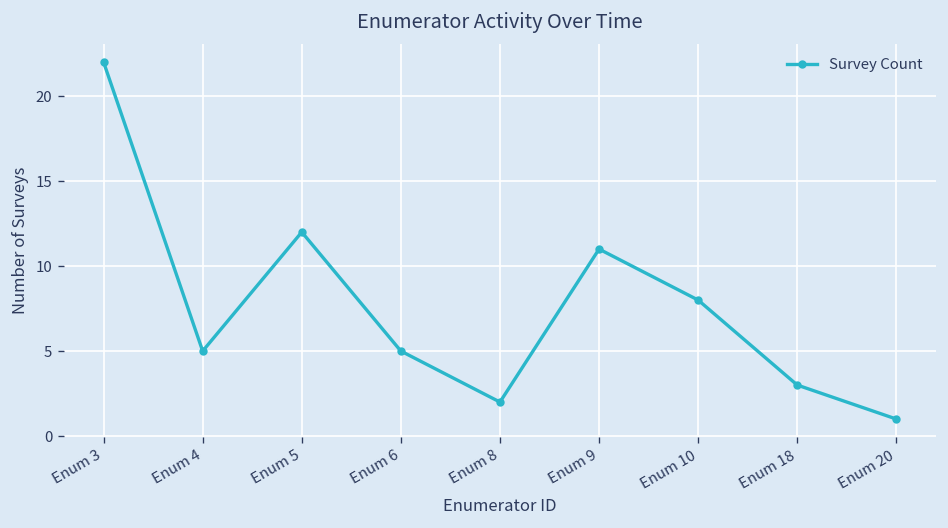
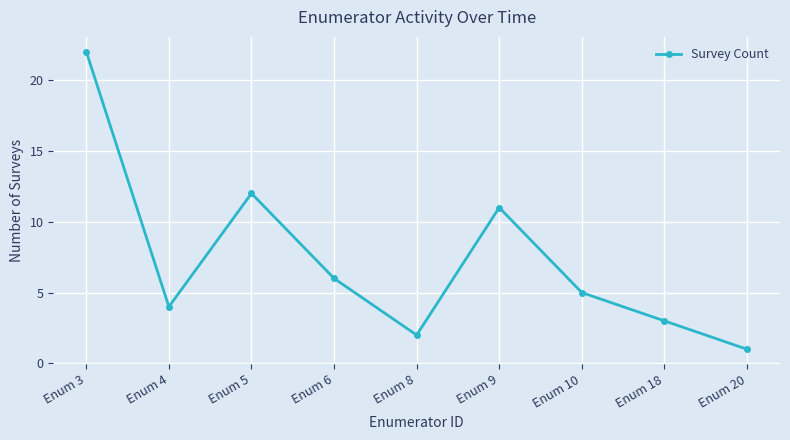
Enum 4: 5 -> 4
Enum 6: 5 -> 6
Enum 10: 8 -> 5
